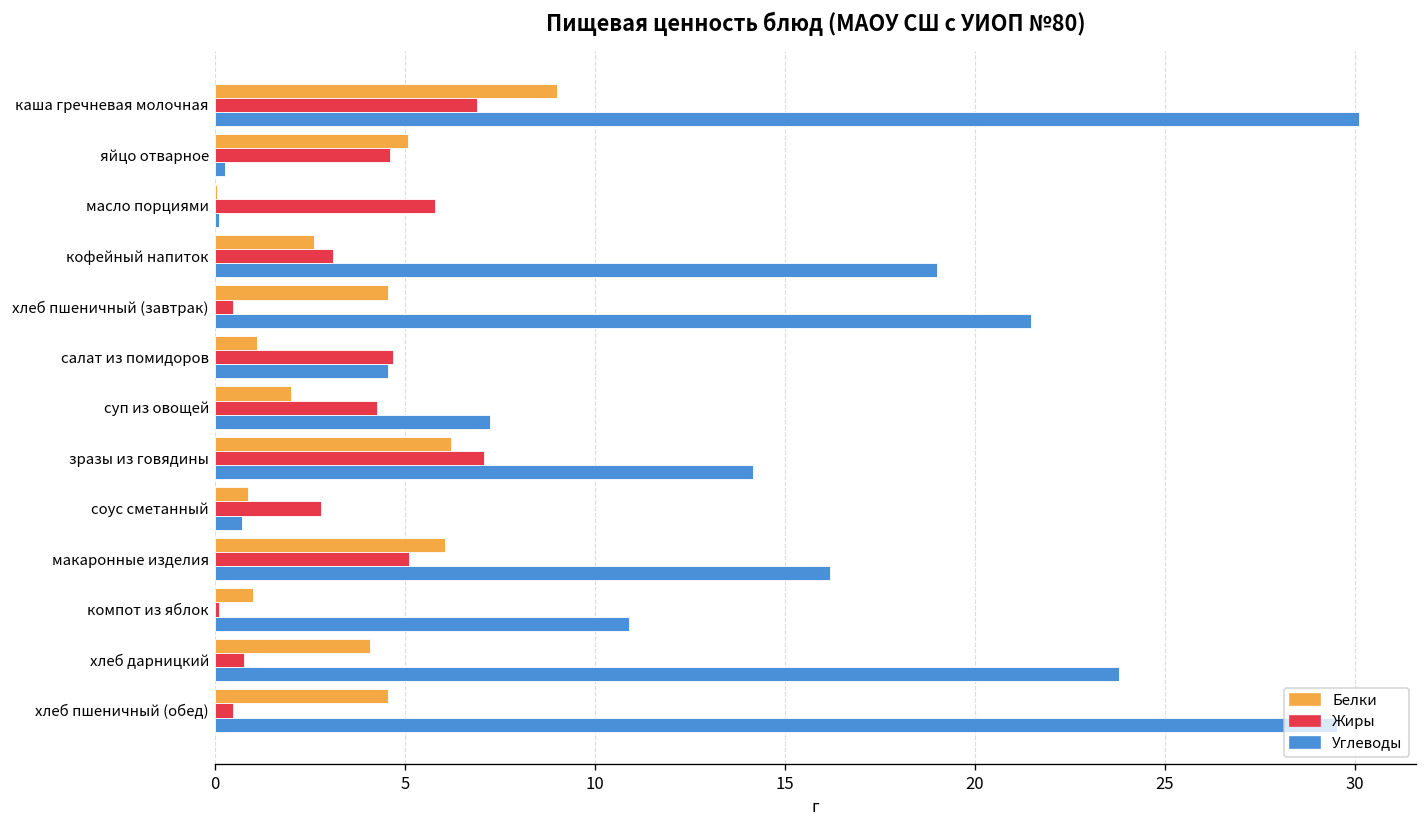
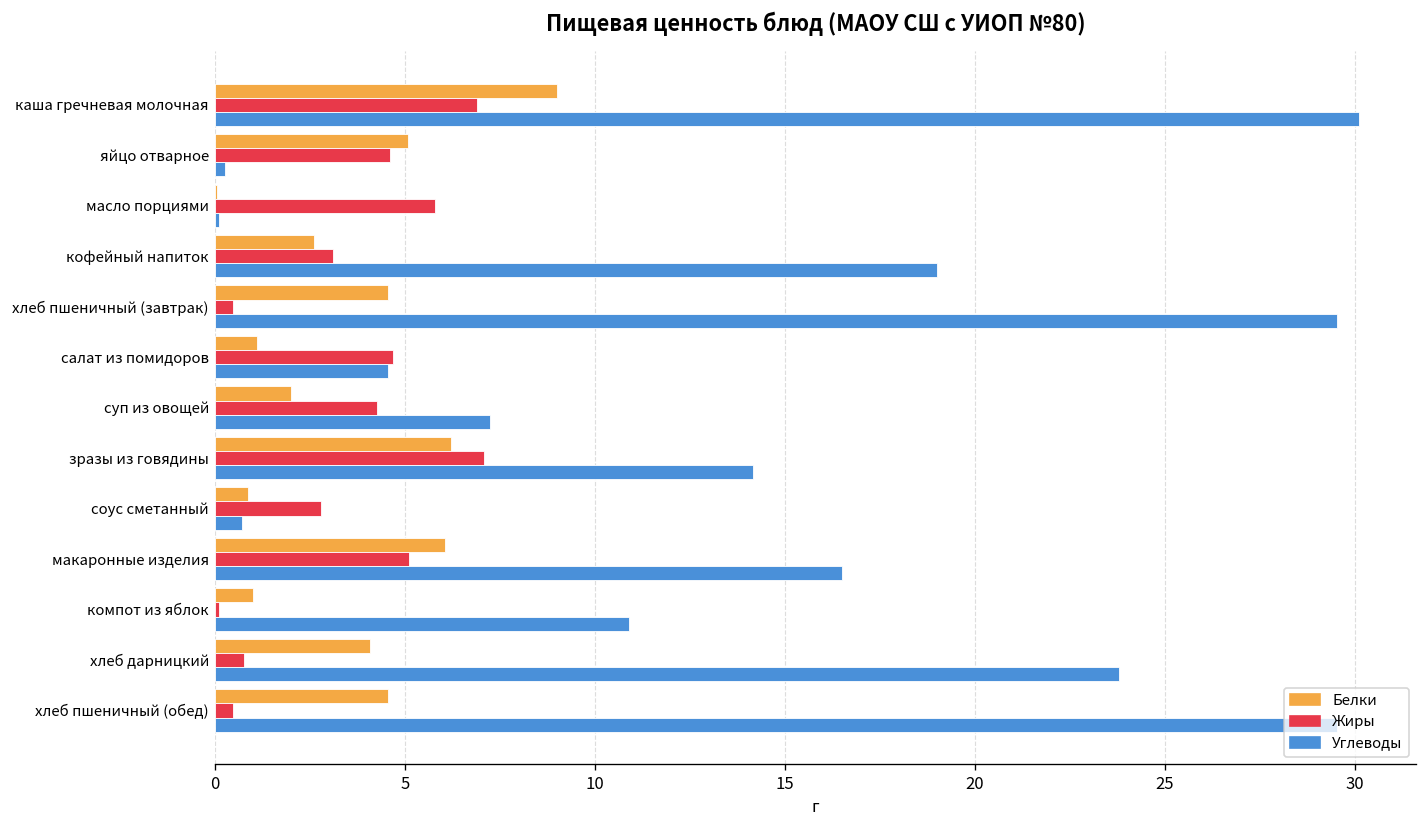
Углеводы, хлеб пшеничный (завтрак): 21.5 -> 29.5
Углеводы, макаронные изделия: 16.2 -> 16.5
